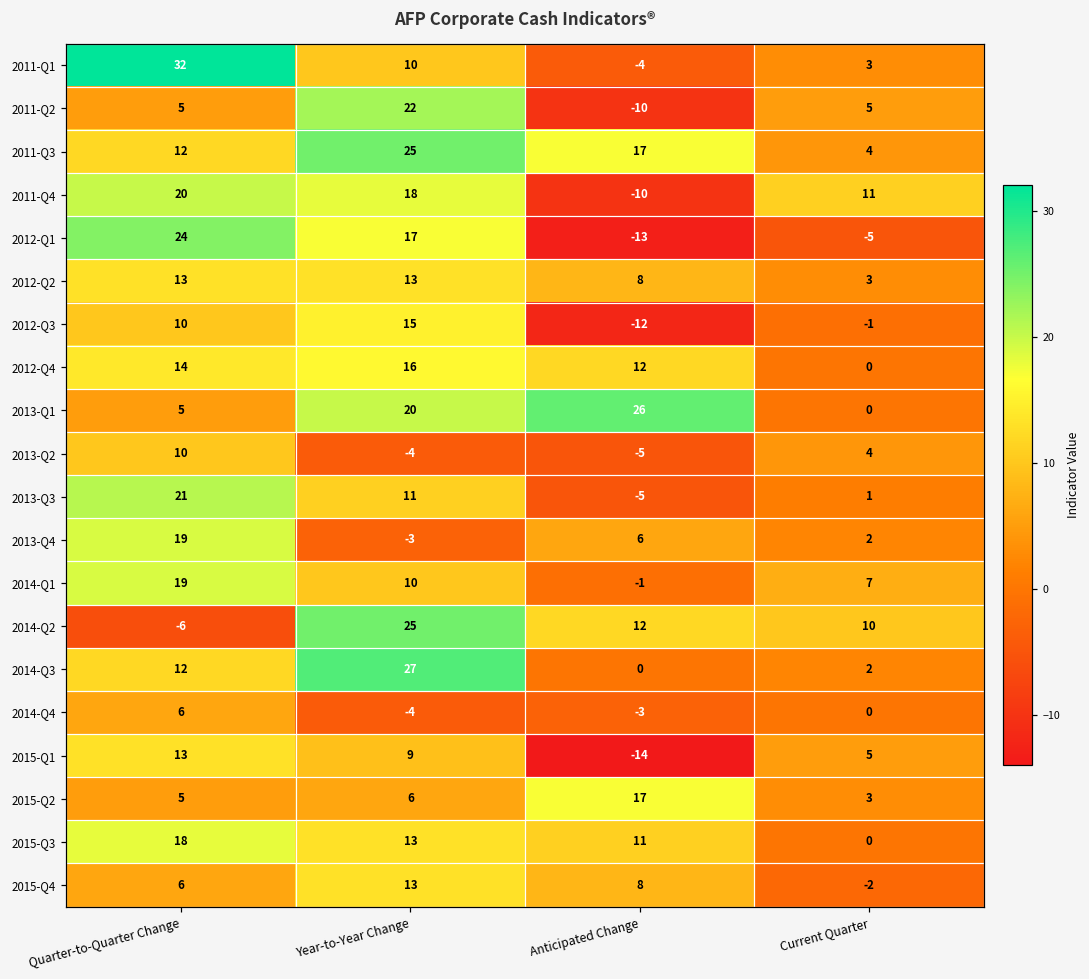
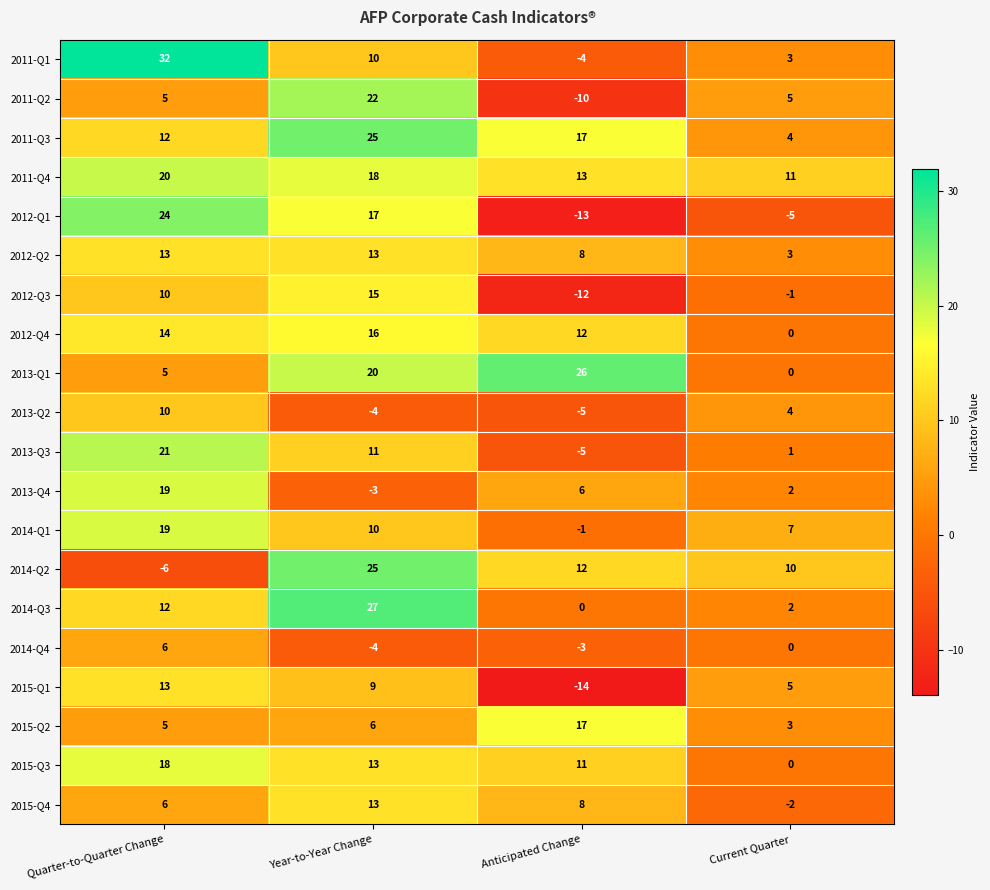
2011-Q4, Anticipated Change: -10 -> 13
